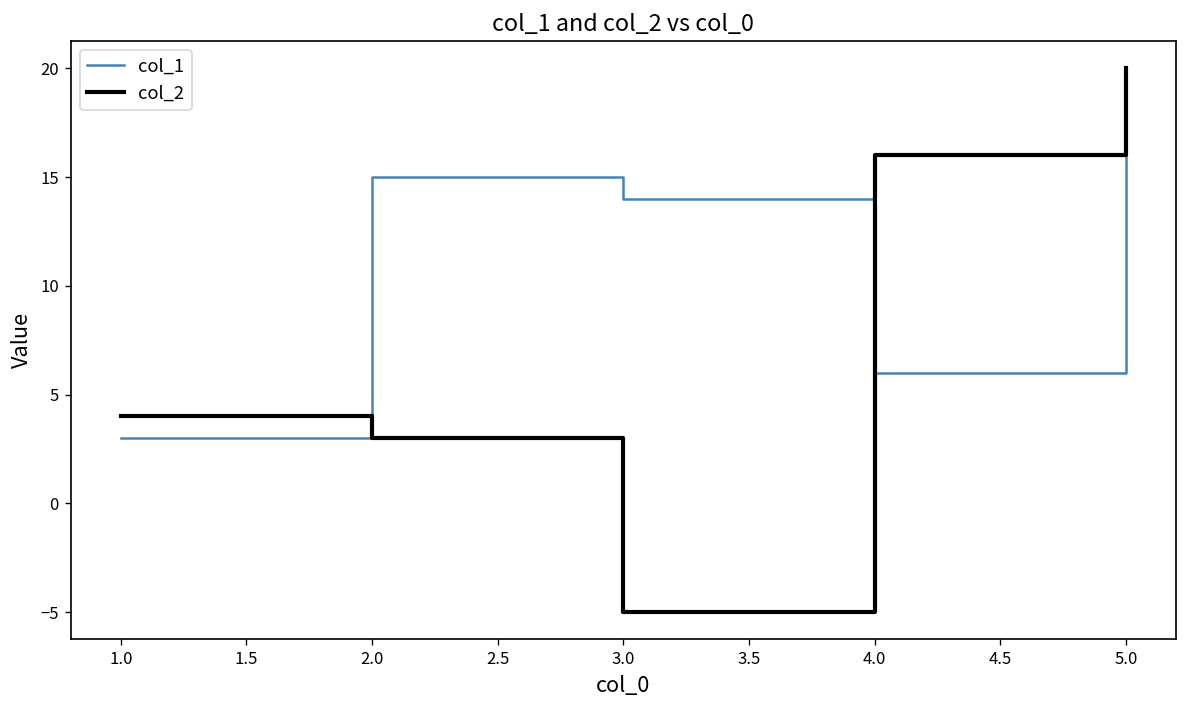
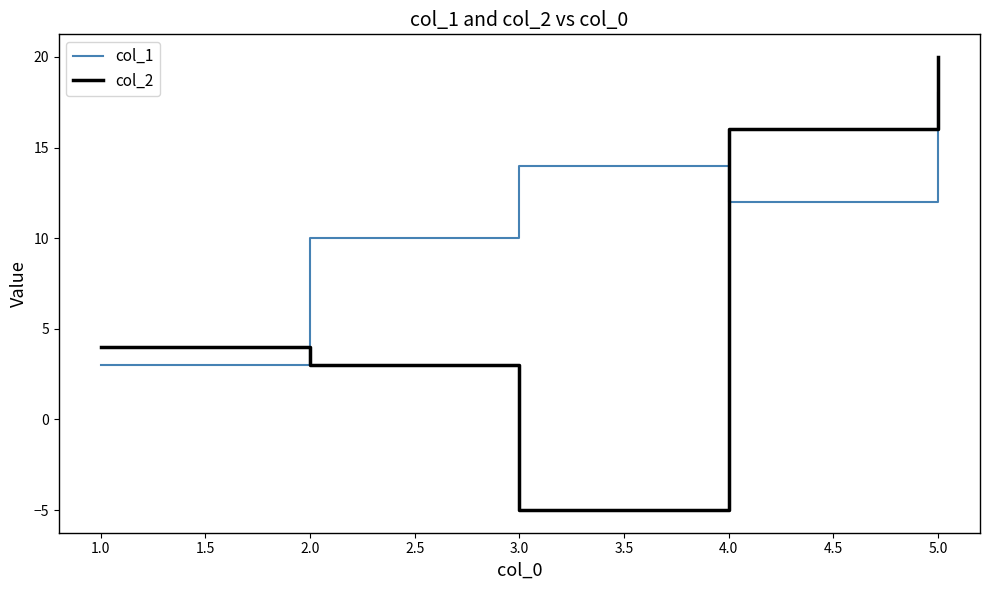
col_1, 2.0: 15 -> 10
col_1, 4.0: 6 -> 12
